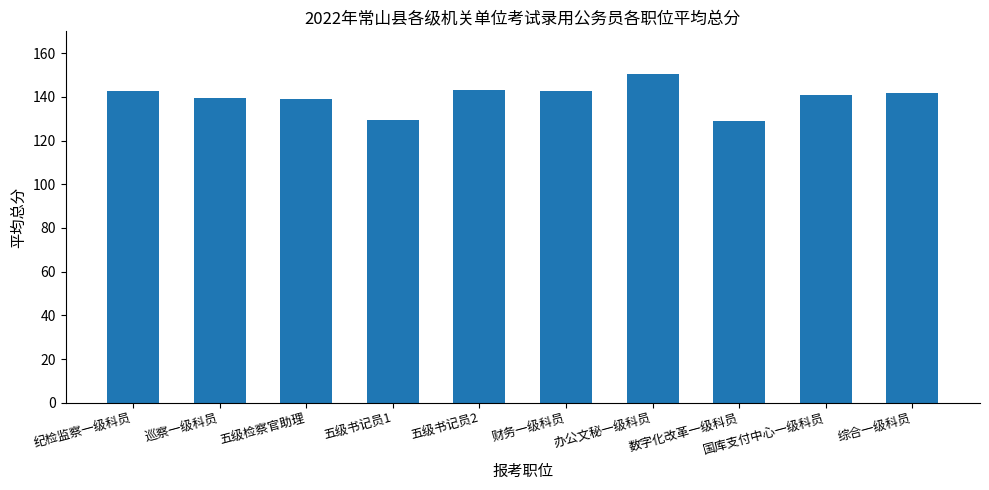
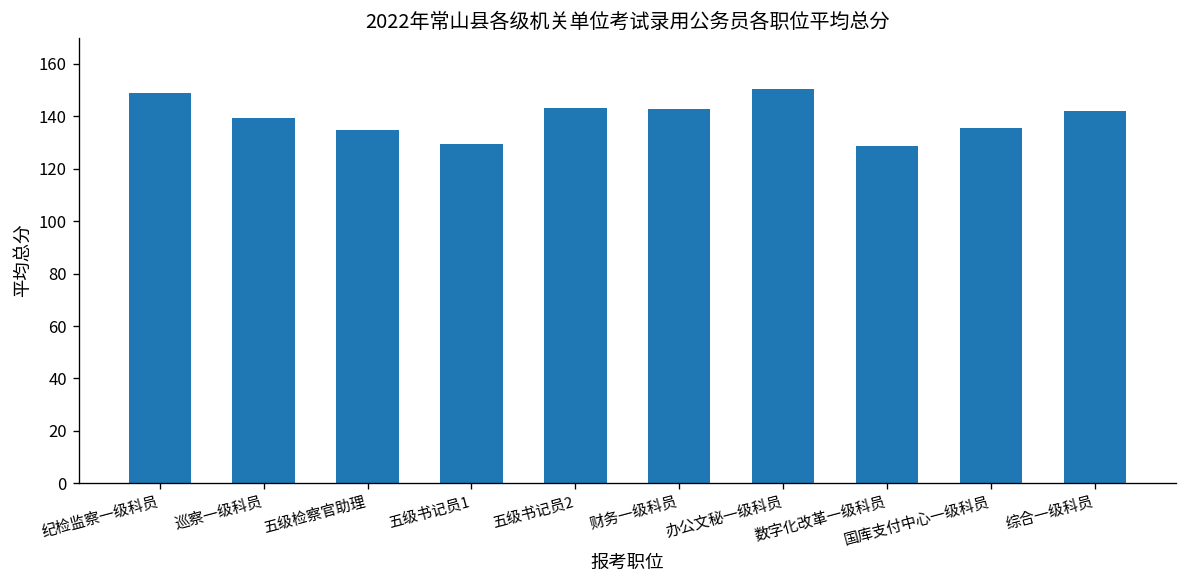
纪检监察一级科员: 143 -> 149
五级检察官助理: 139 -> 135
国库支付中心一级科员: 141 -> 136
